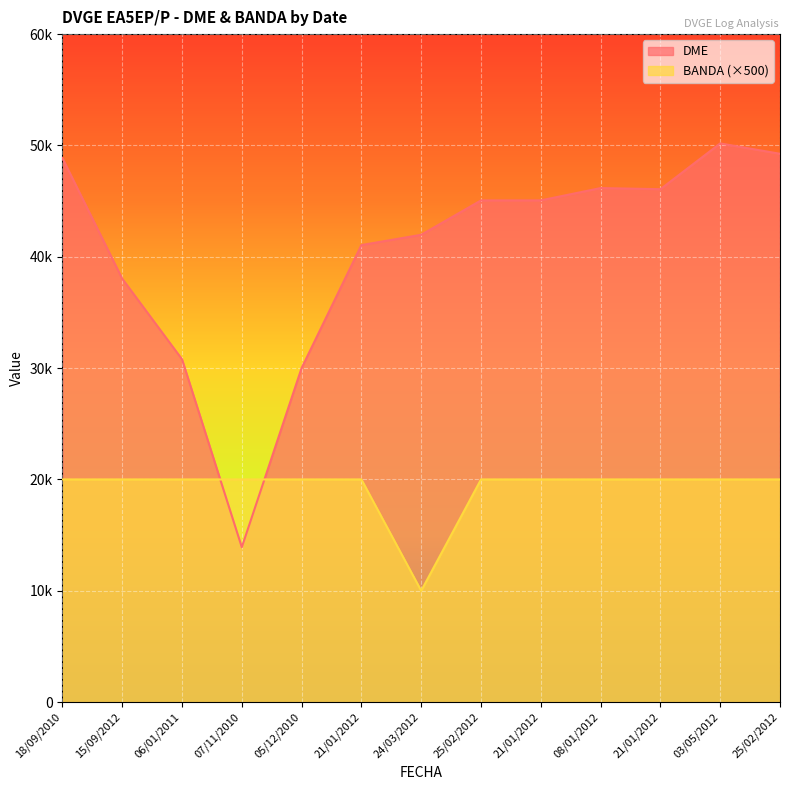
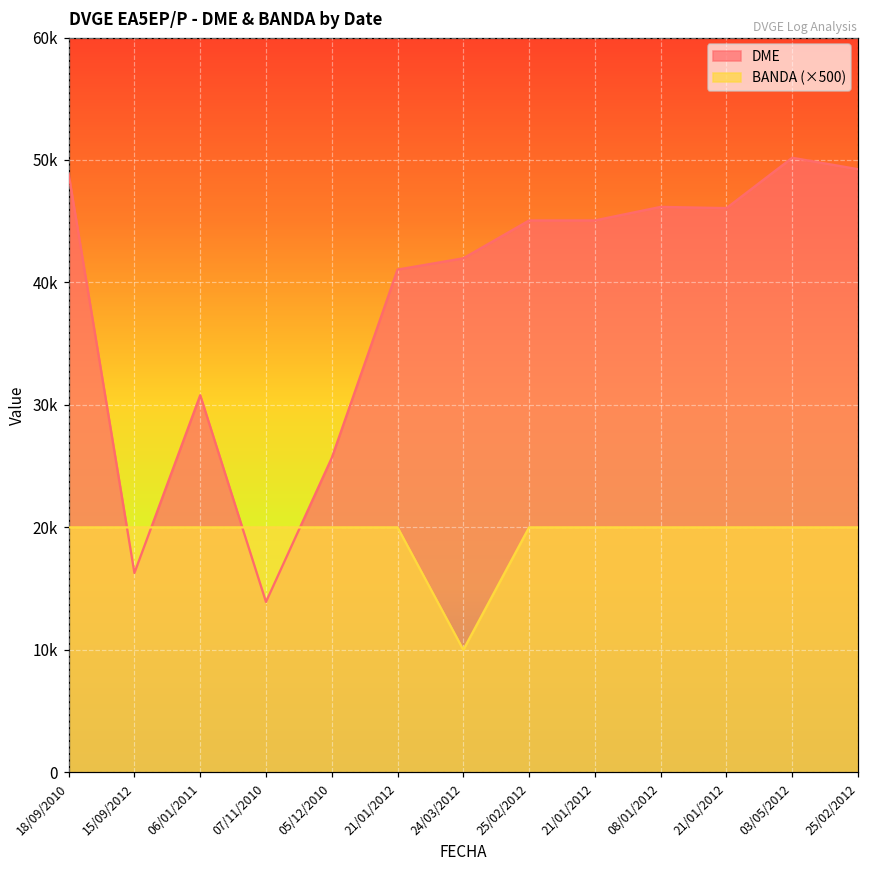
DME, 15/09/2012: 38000 -> 16300
DME, 05/12/2010: 30000 -> 25700
